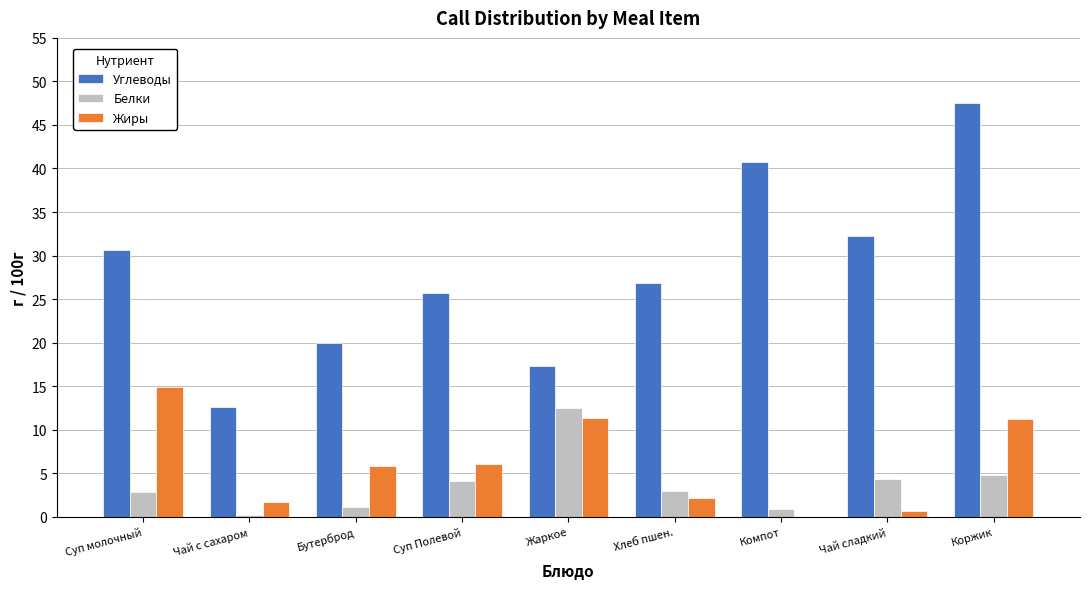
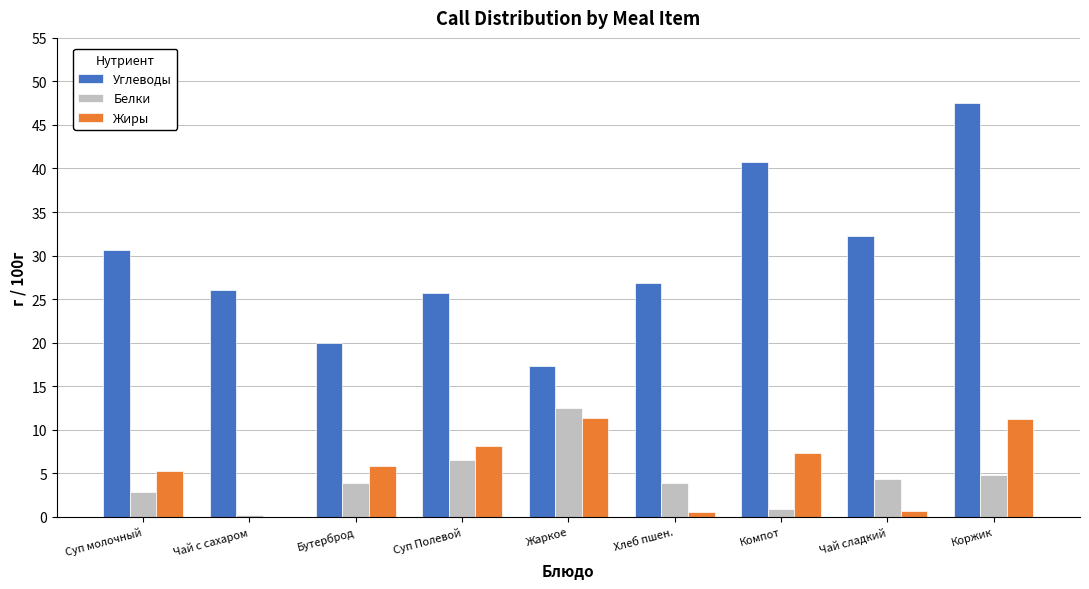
Жиры, Суп молочный: 15 -> 5
Углеводы, Чай с сахаром: 13 -> 26
Жиры, Чай с сахаром: 2 -> 0
Белки, Бутерброд: 1 -> 4
Белки, Суп Полевой: 4 -> 7
Жиры, Суп Полевой: 6 -> 8
Белки, Хлеб пшен.: 3 -> 4
Жиры, Хлеб пшен.: 2 -> 1
Жиры, Компот: 0 -> 7
